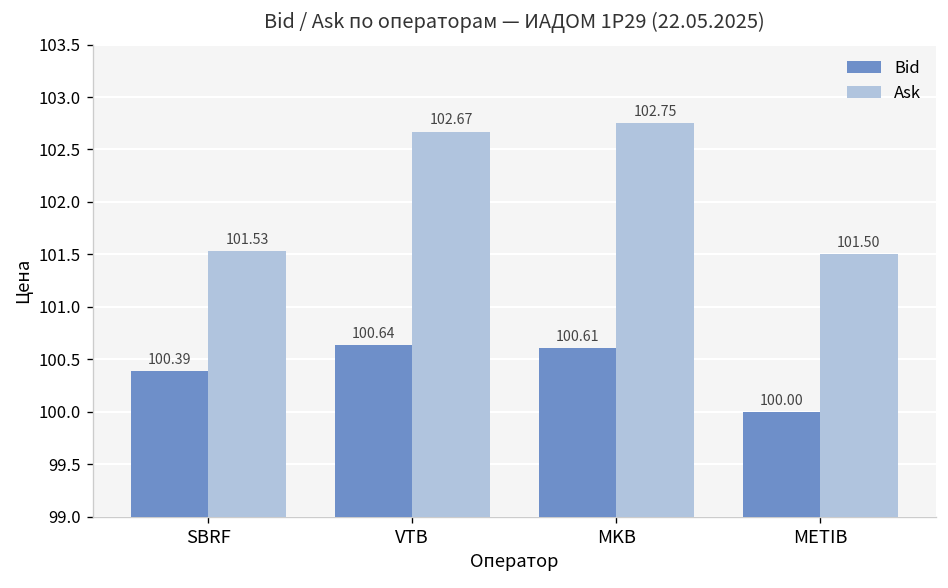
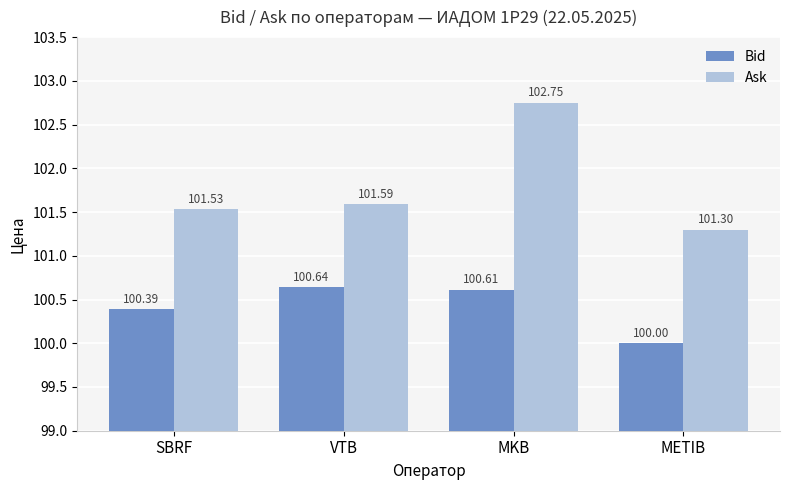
Ask, VTB: 102.67 -> 101.59
Ask, METIB: 101.50 -> 101.30
